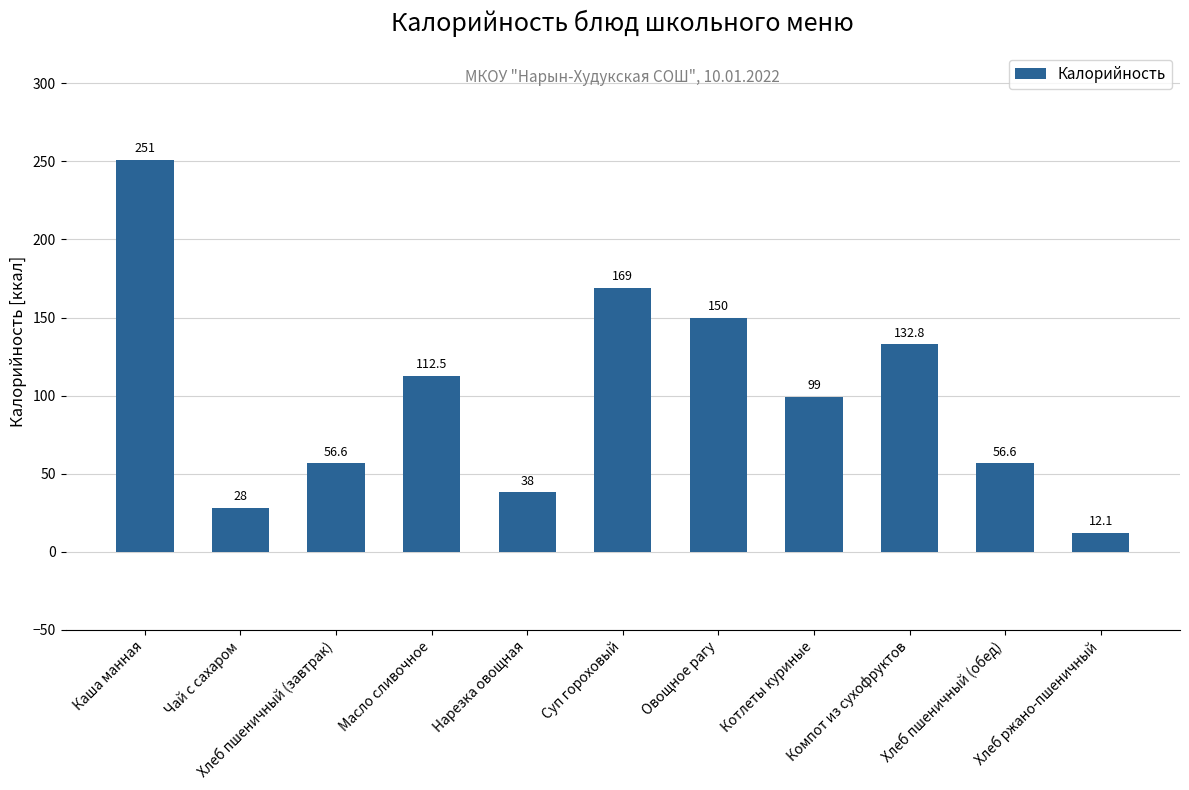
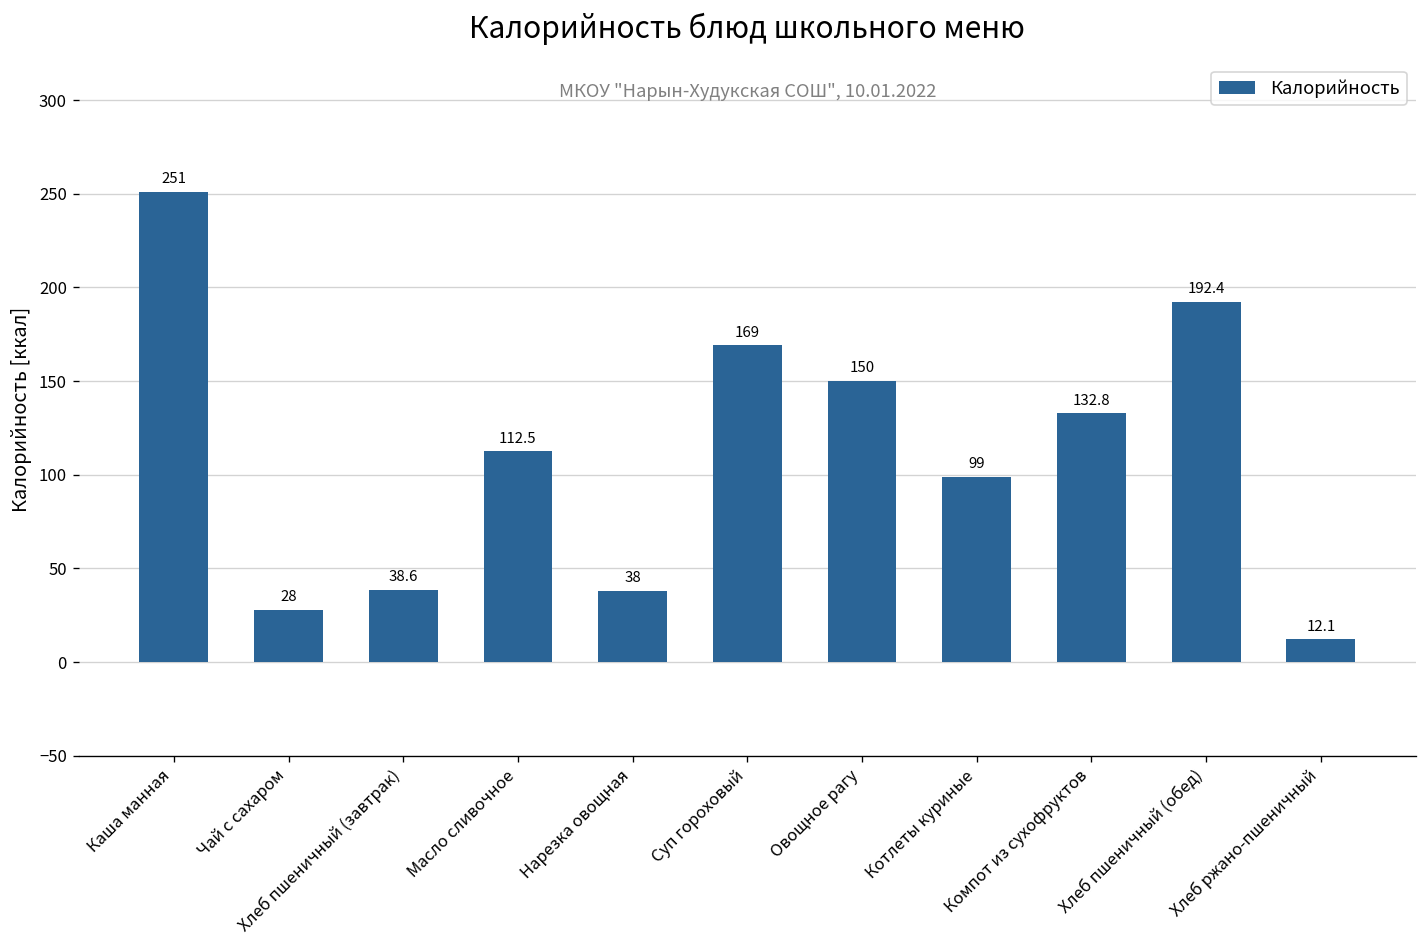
Хлеб пшеничный (завтрак): 56.6 -> 38.6
Хлеб пшеничный (обед): 56.6 -> 192.4
